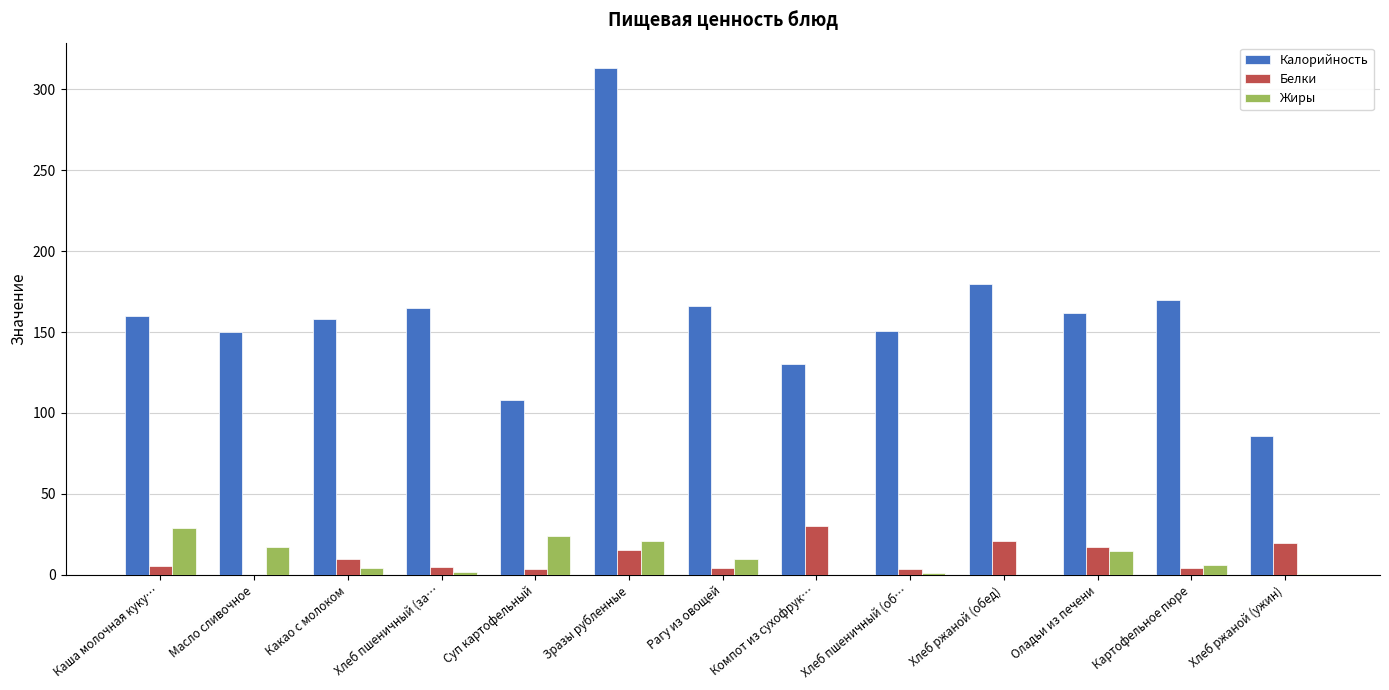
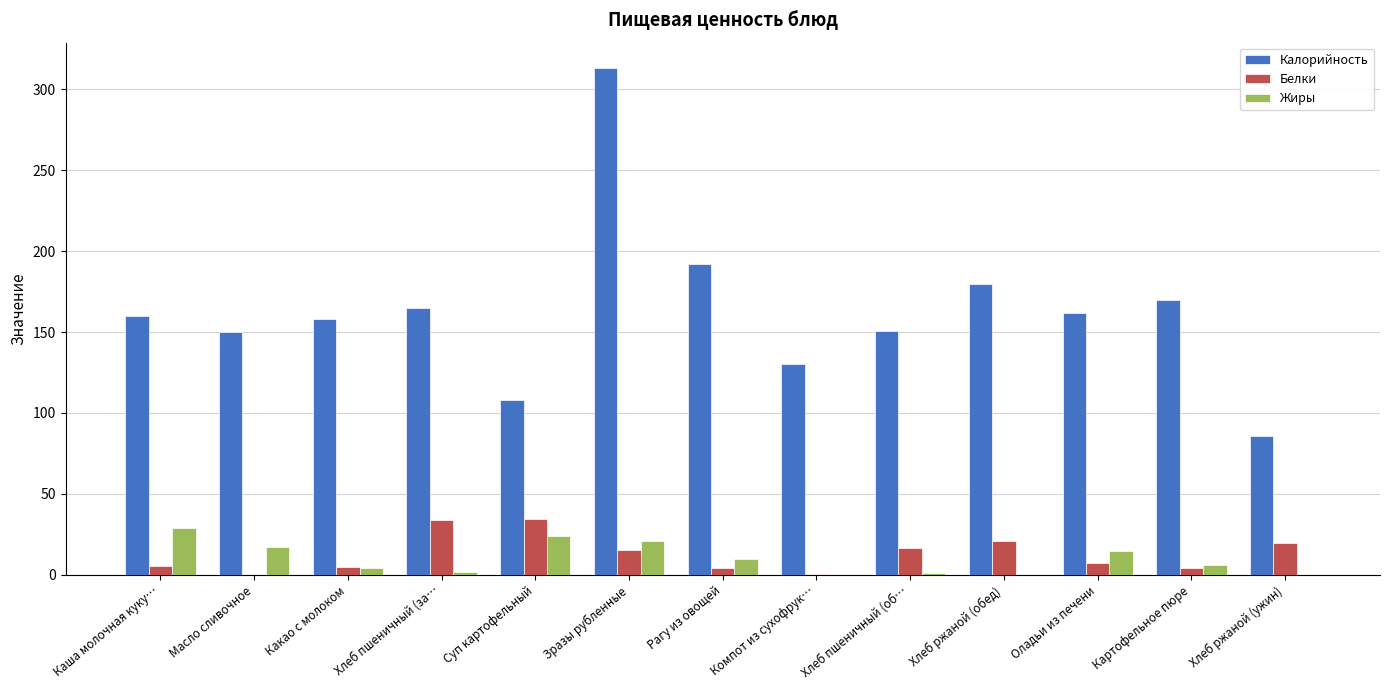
Белки, Какао с молоком: 10 -> 5
Белки, Хлеб пшеничный (за…: 5 -> 34
Белки, Суп картофельный: 4 -> 34
Калорийность, Рагу из овощей: 166 -> 192
Белки, Компот из сухофрук…: 30 -> 1
Белки, Хлеб пшеничный (об…: 4 -> 16
Белки, Оладьи из печени: 17 -> 7
